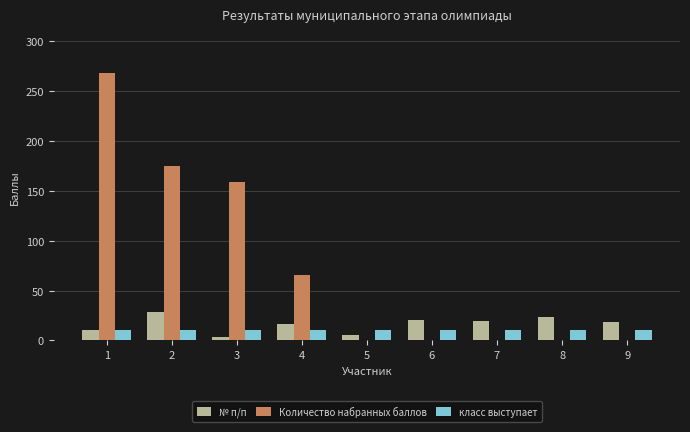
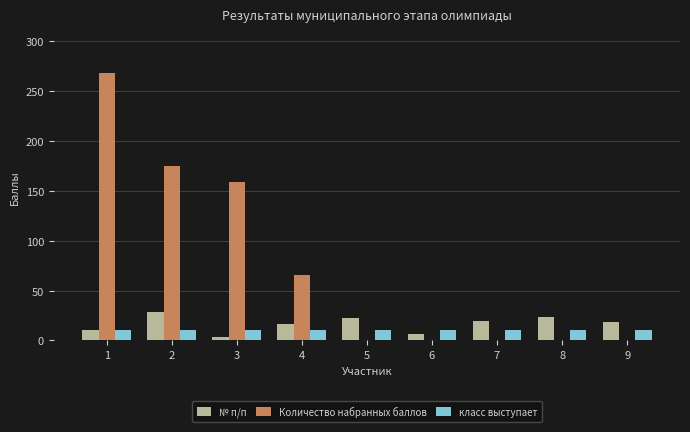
№ п/п, 5: 10 -> 20
№ п/п, 6: 20 -> 10
